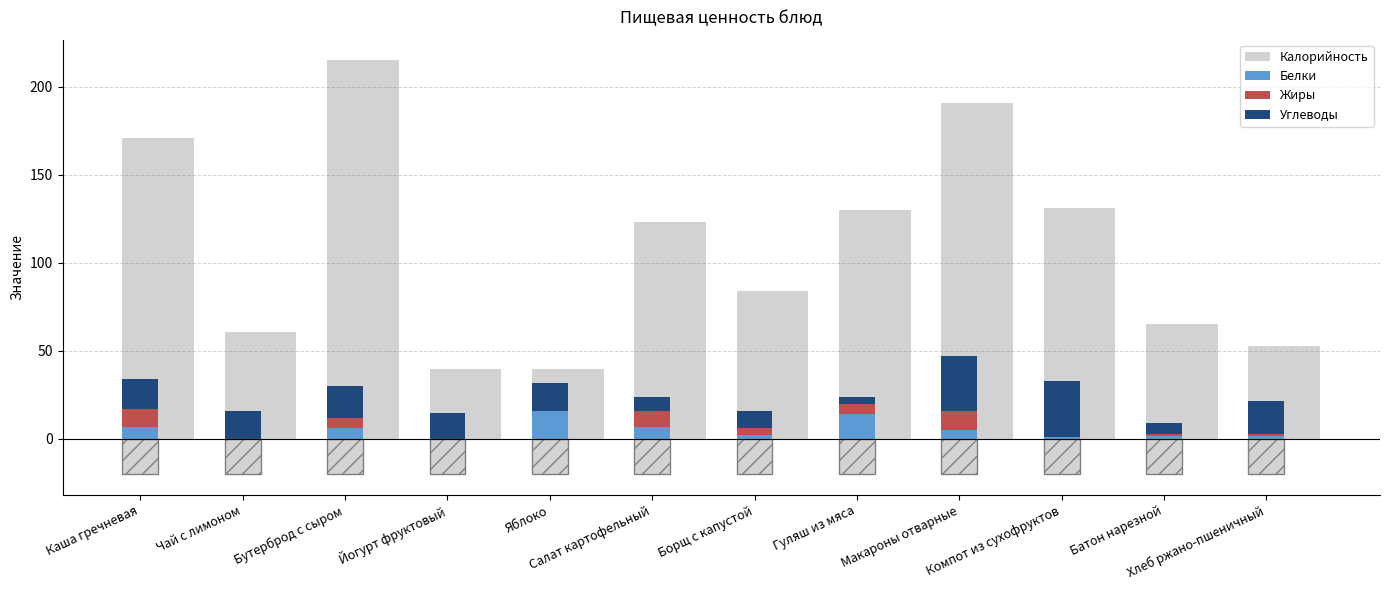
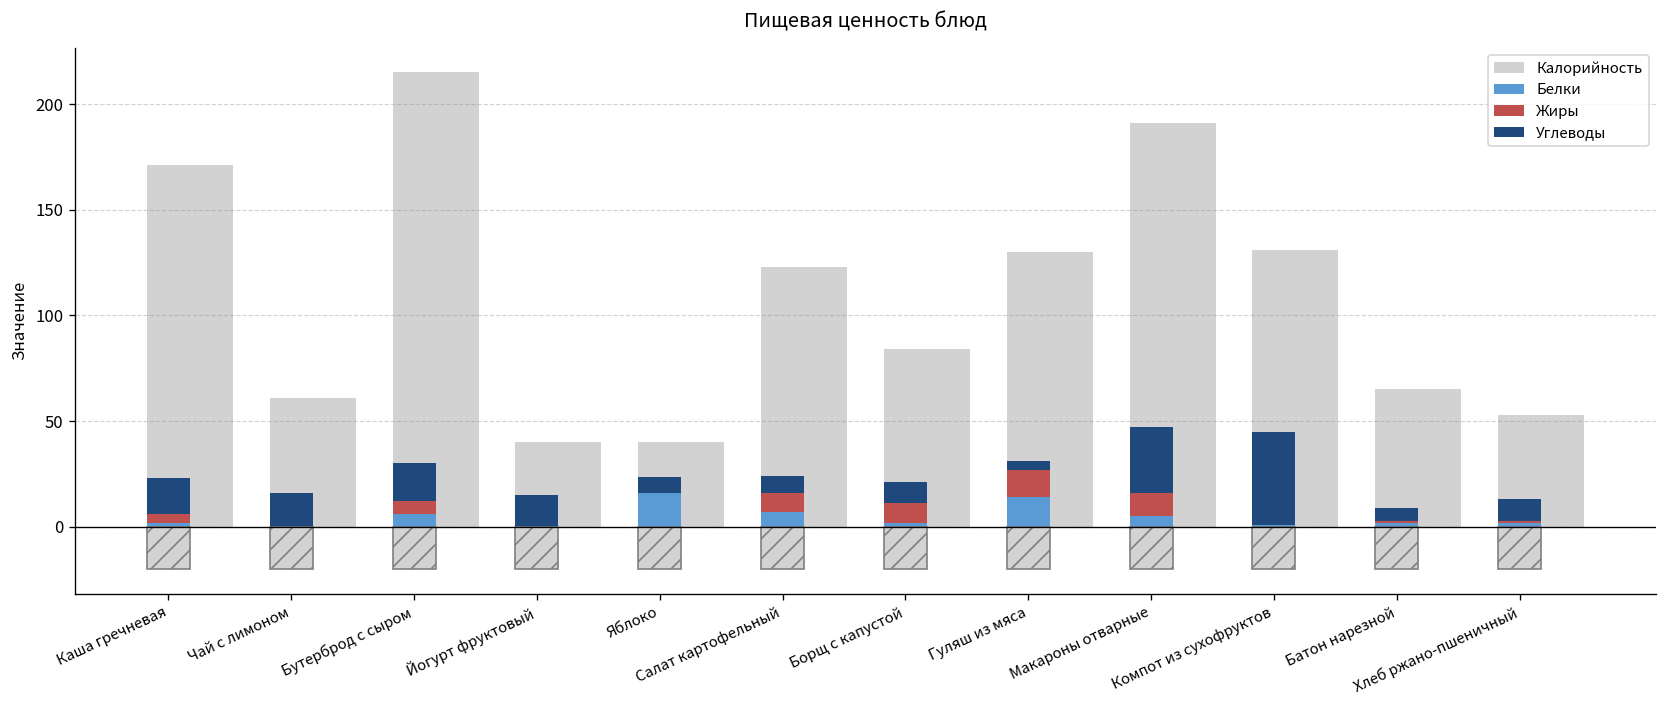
Белки, Каша гречневая: 7 -> 2
Жиры, Каша гречневая: 10 -> 4
Углеводы, Яблоко: 16 -> 8
Жиры, Борщ с капустой: 4 -> 9
Жиры, Гуляш из мяса: 6 -> 13
Углеводы, Компот из сухофруктов: 32 -> 44
Углеводы, Хлеб ржано-пшеничный: 19 -> 11
